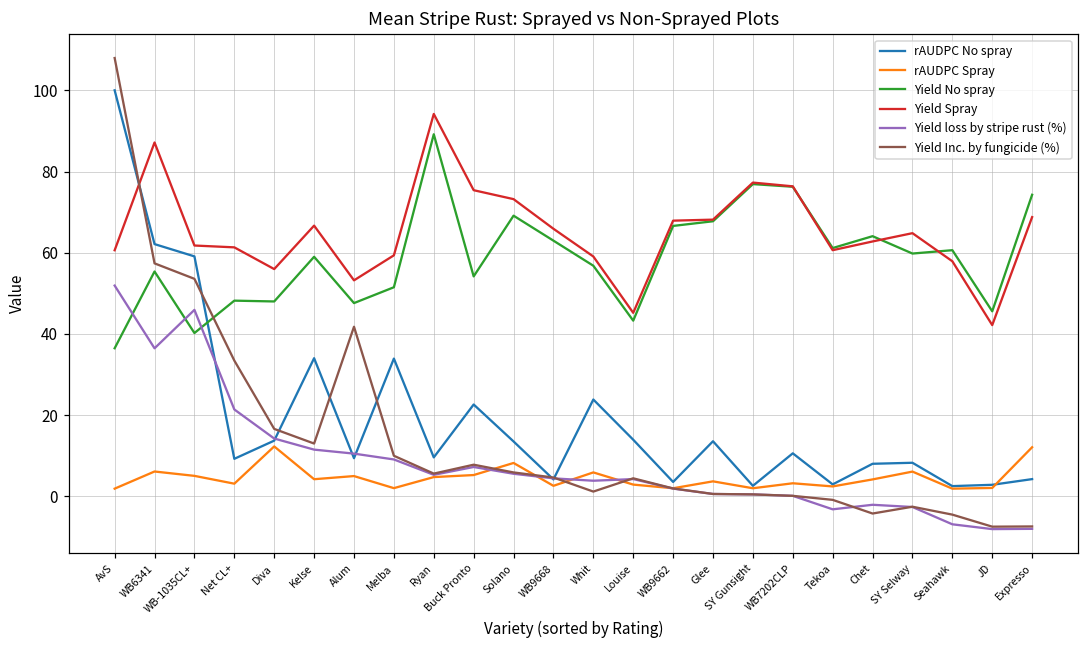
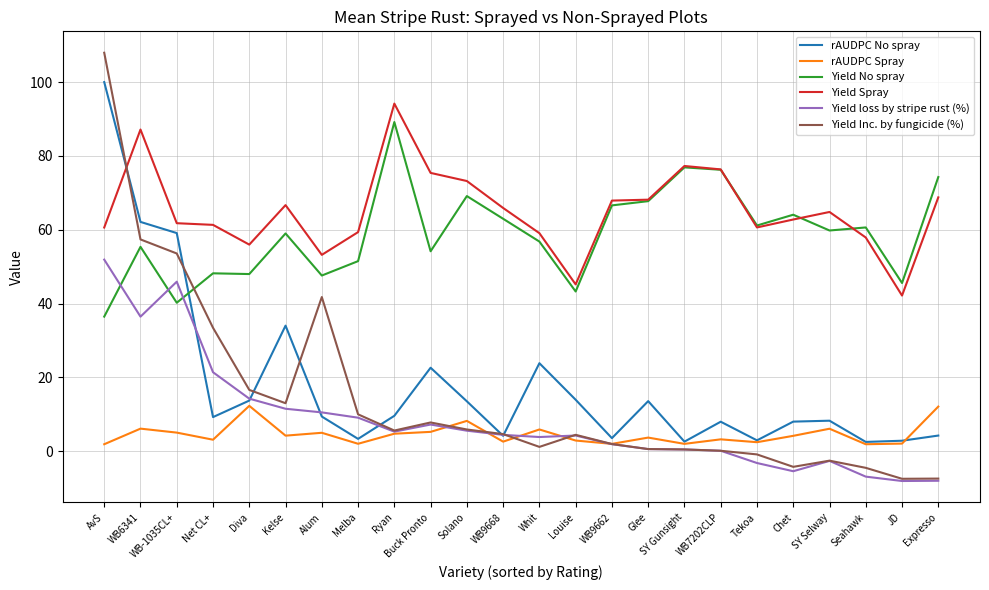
rAUDPC No spray, Melba: 34 -> 3
rAUDPC No spray, WB7202CLP: 11 -> 8
Yield loss by stripe rust (%), Chet: -2 -> -5
